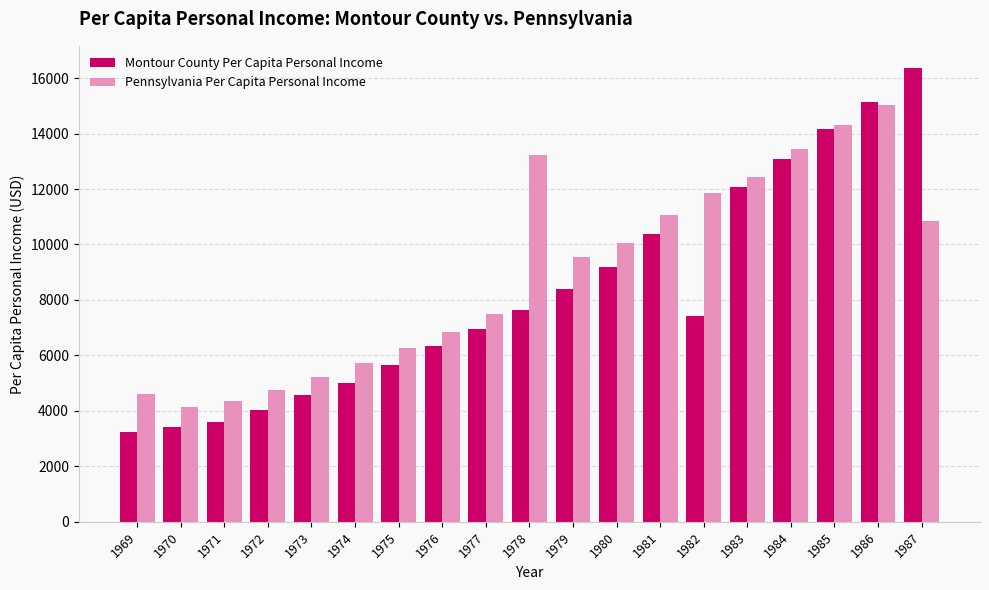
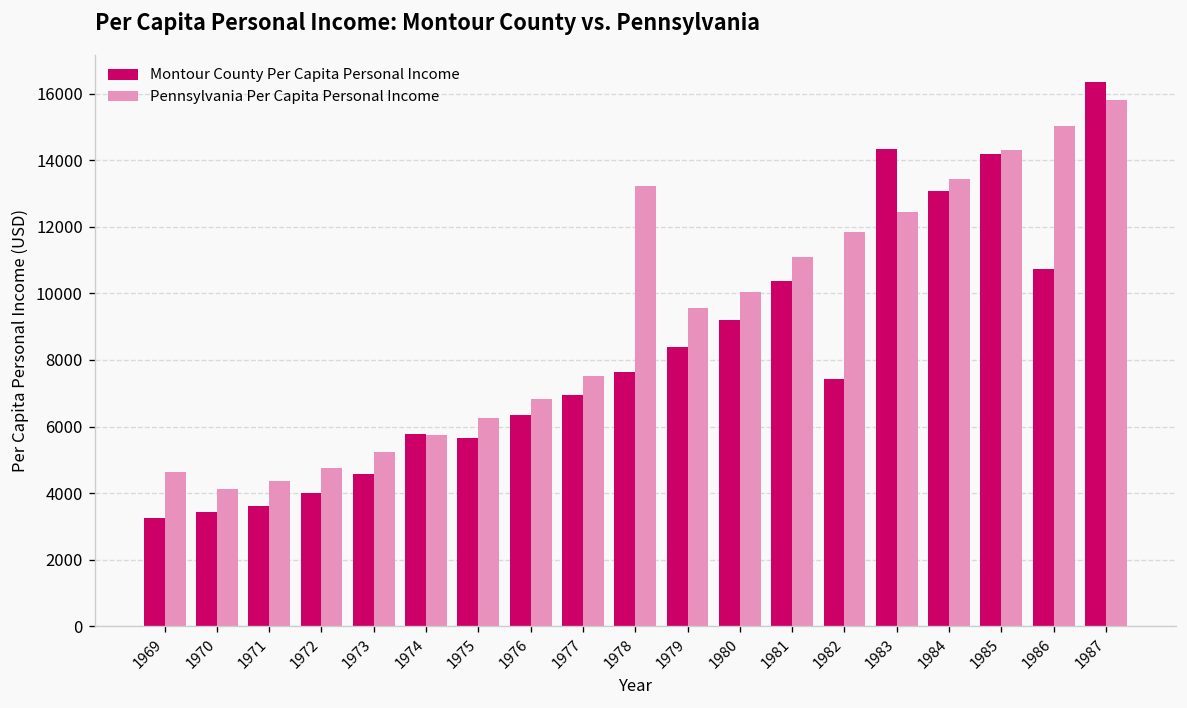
Montour County Per Capita Personal Income, 1974: 5000 -> 5800
Montour County Per Capita Personal Income, 1983: 12100 -> 14300
Montour County Per Capita Personal Income, 1986: 15100 -> 10700
Pennsylvania Per Capita Personal Income, 1987: 10900 -> 15800
